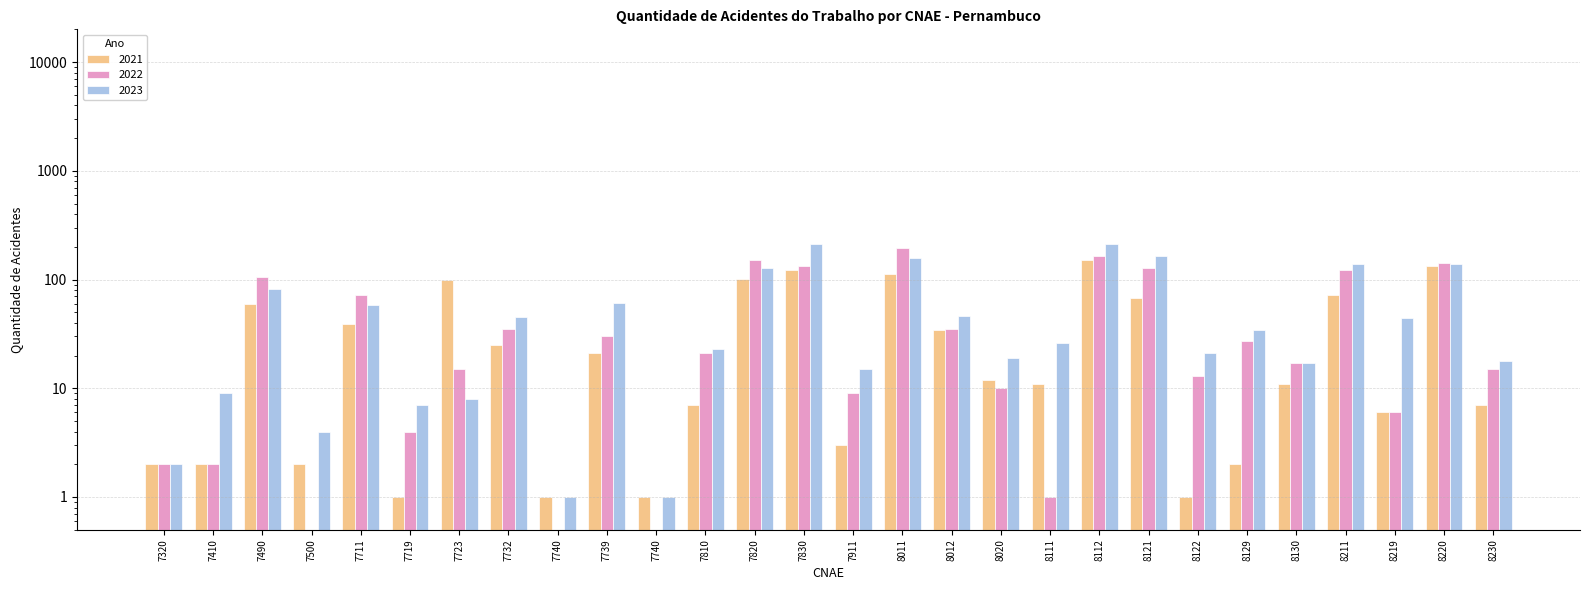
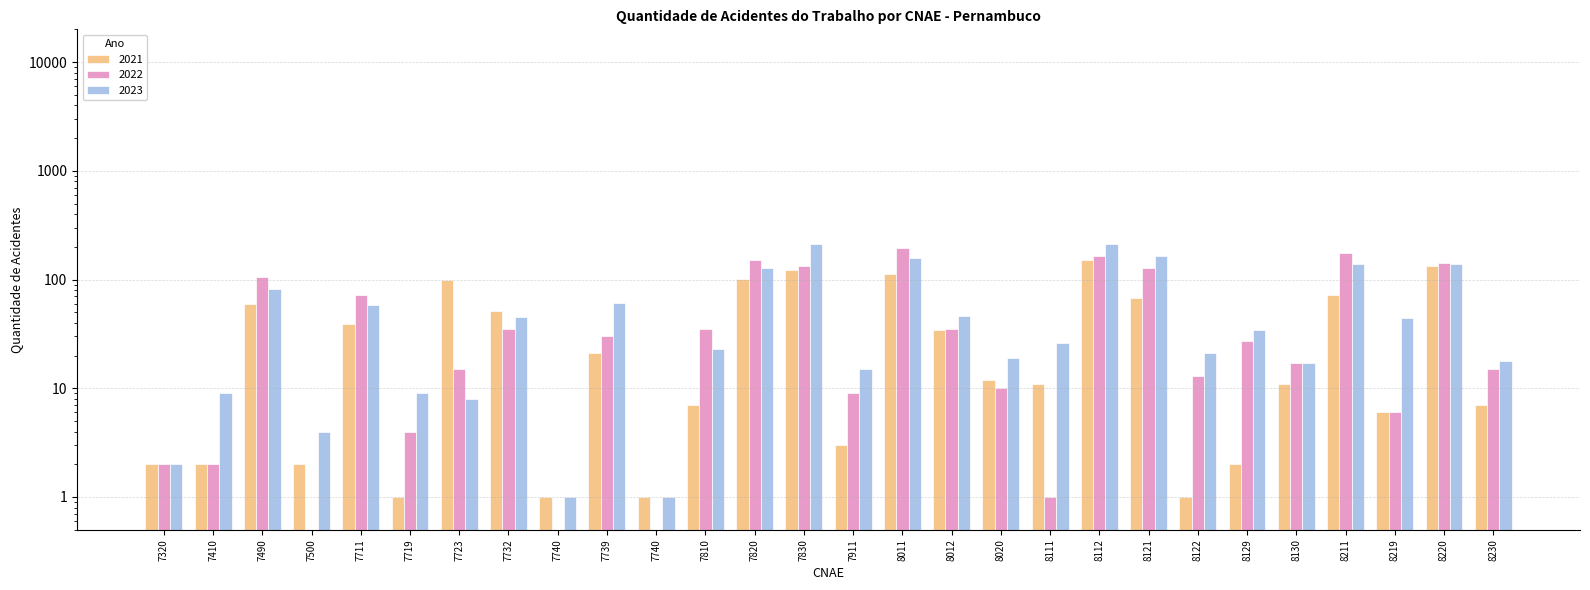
2023, 7719: 7 -> 9
2021, 7732: 25 -> 50
2022, 7810: 21 -> 35
2022, 8211: 120 -> 170
